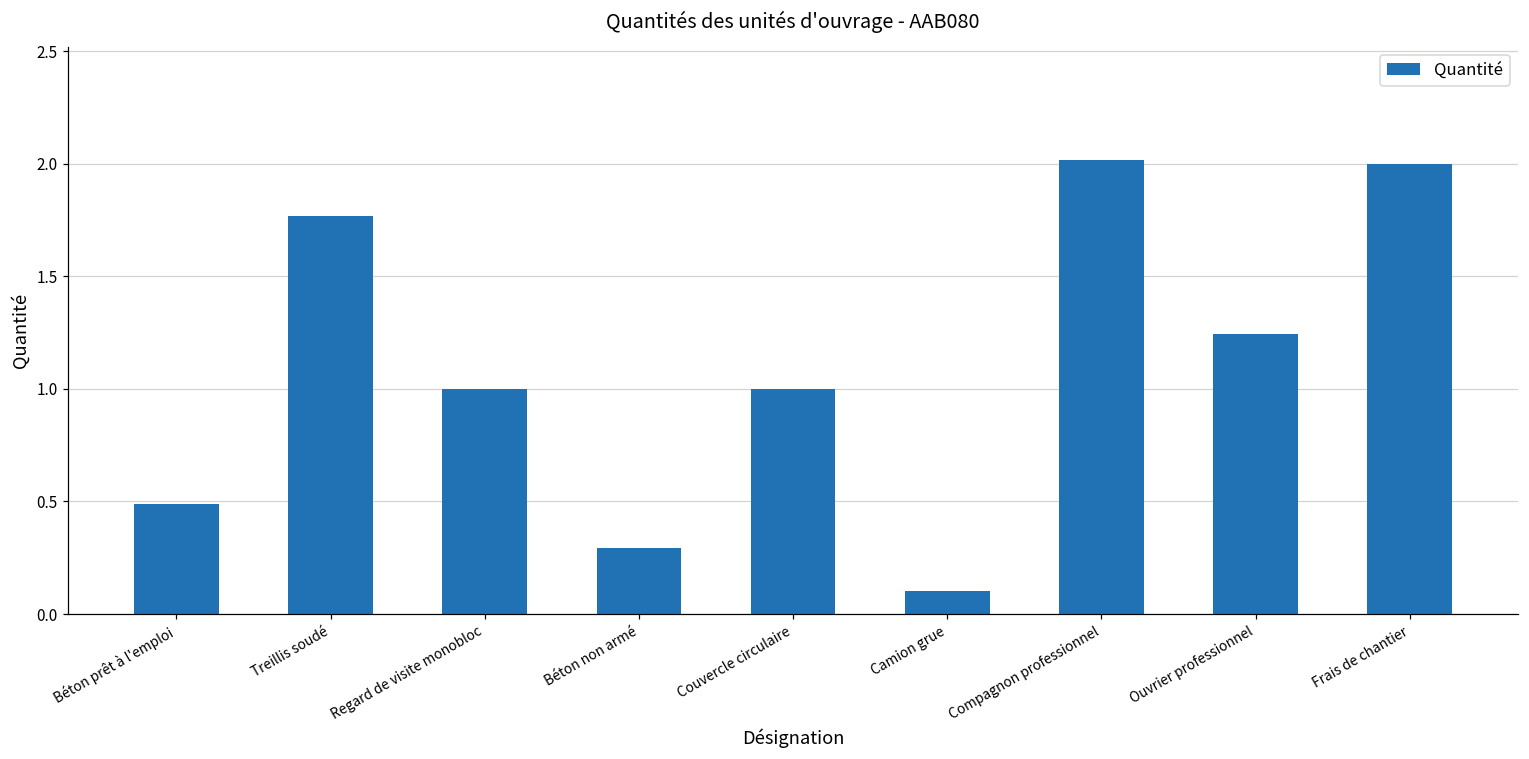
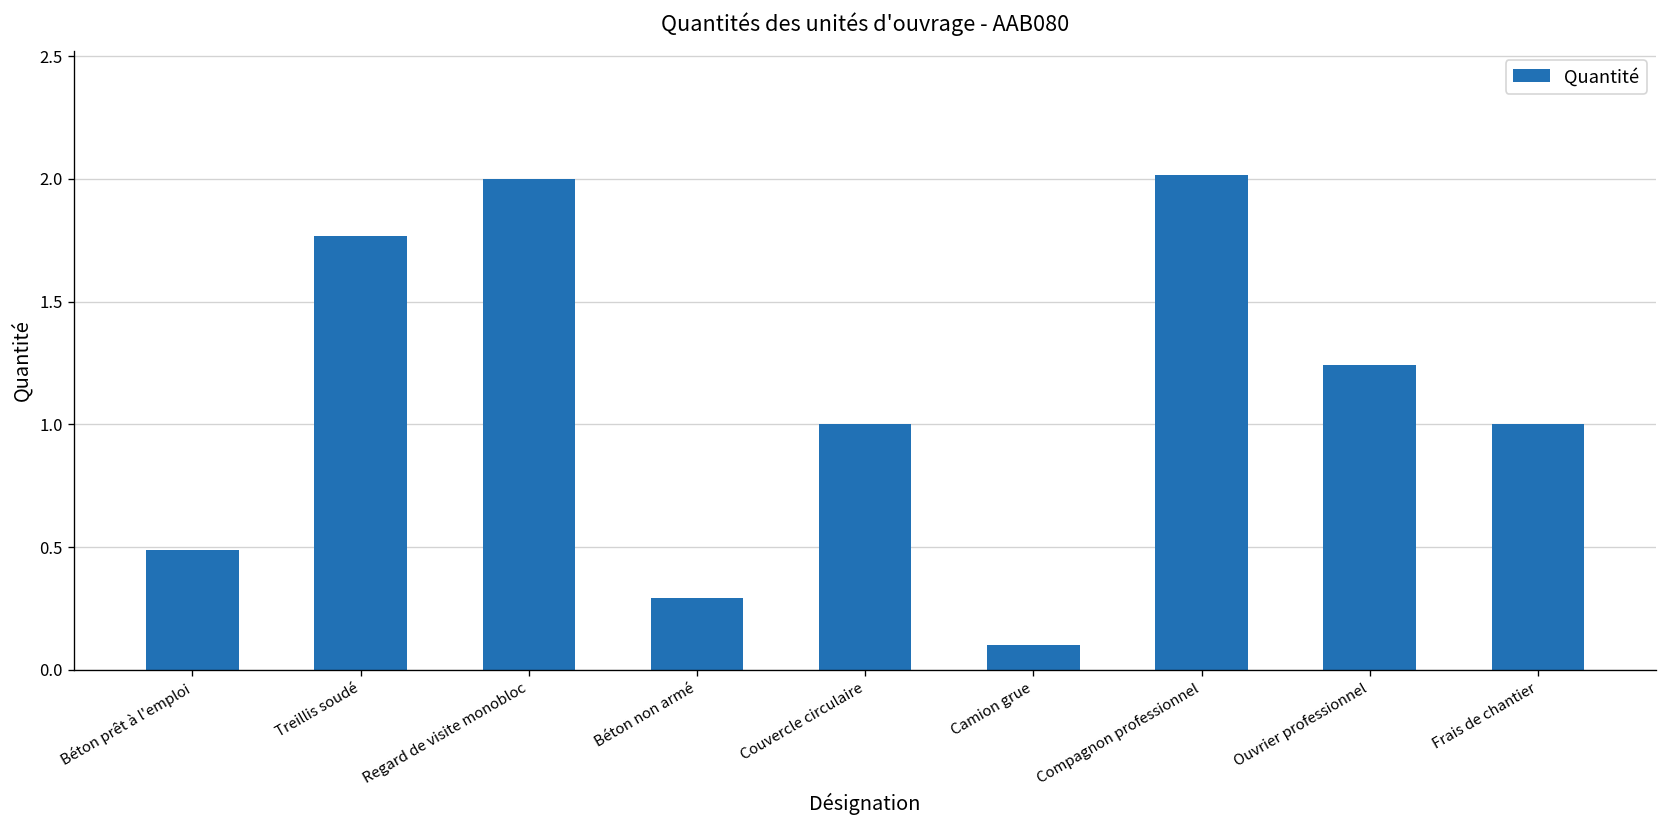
Regard de visite monobloc: 1 -> 2
Frais de chantier: 2 -> 1
